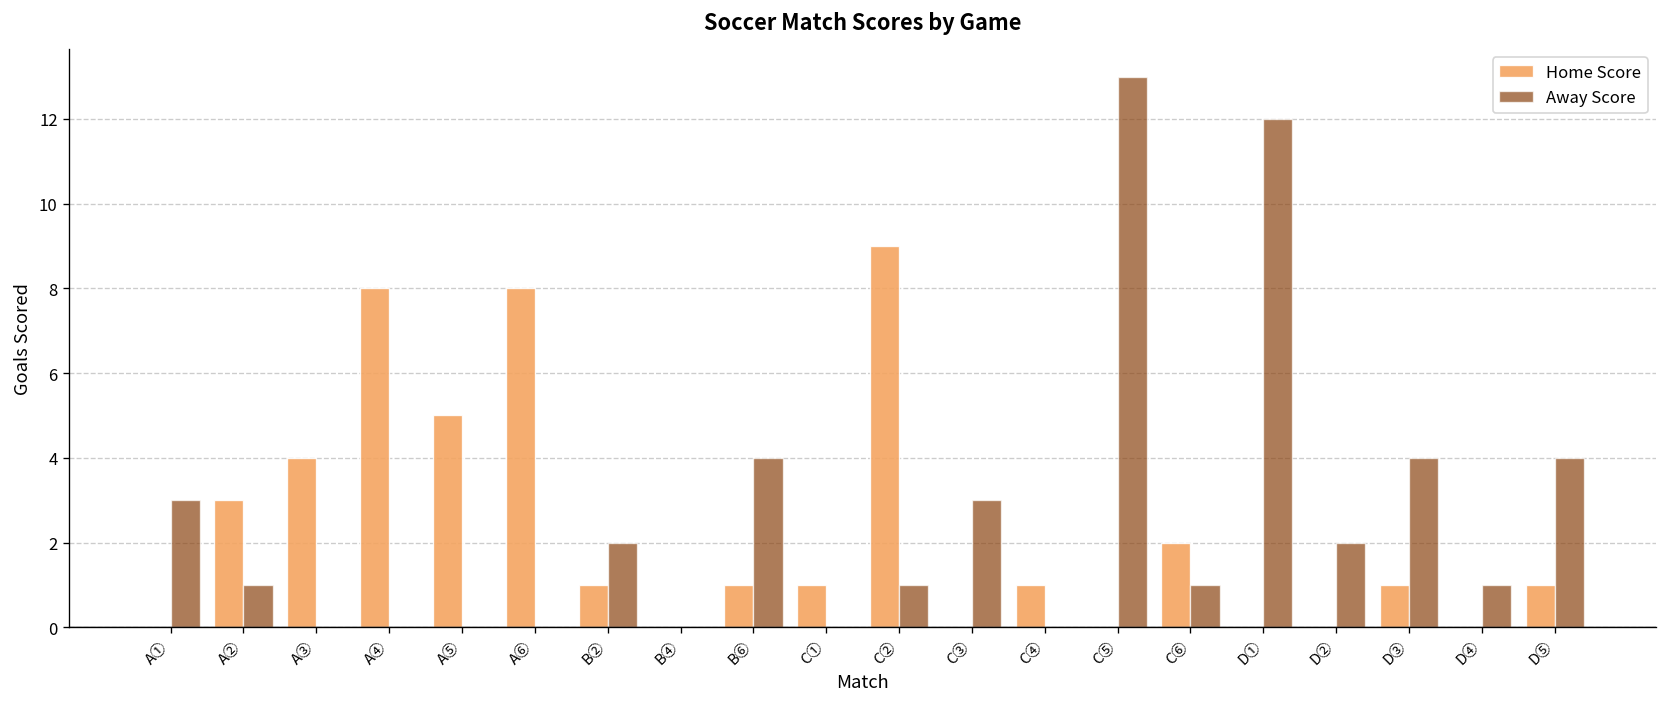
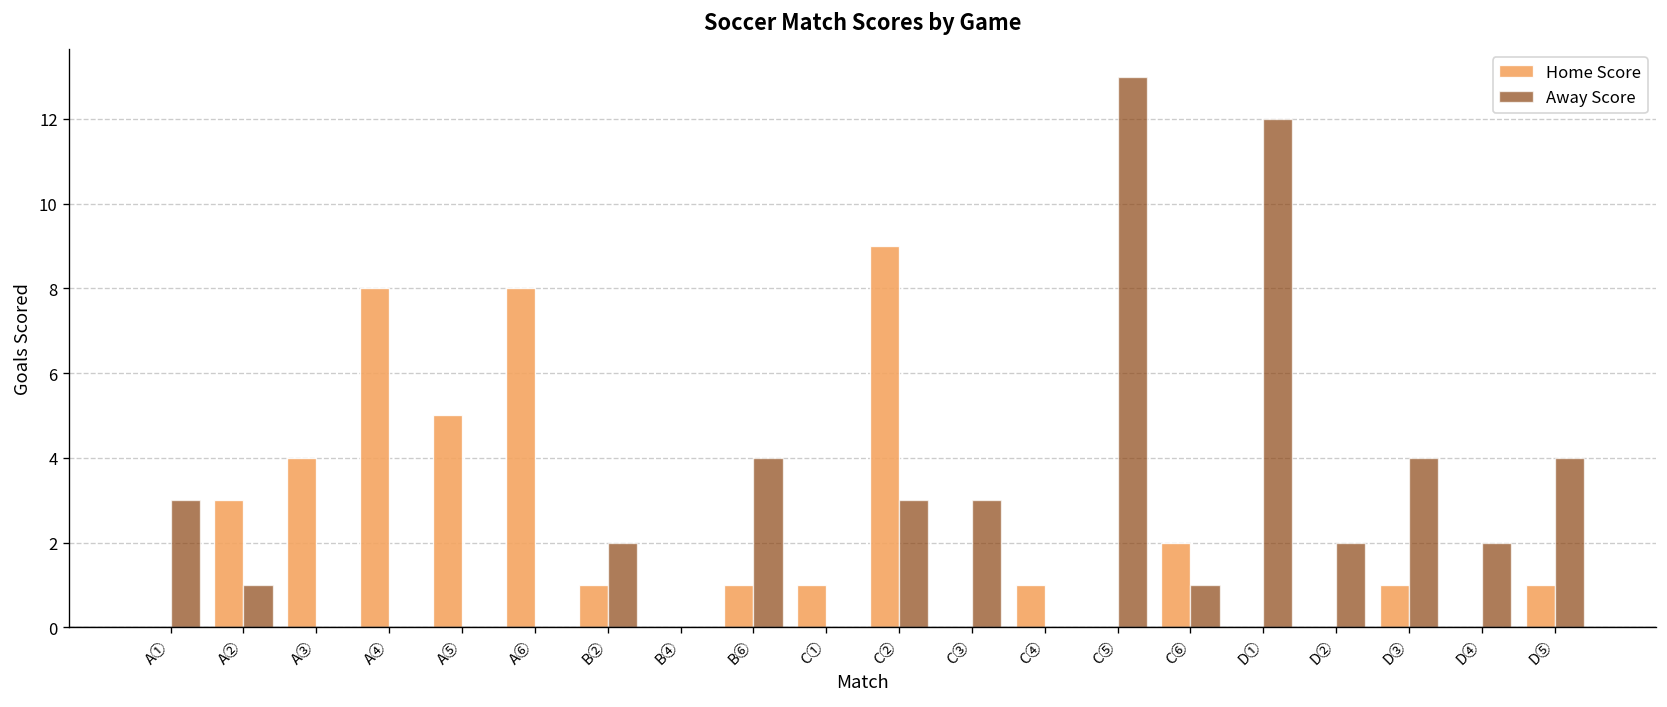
Away Score, C②: 1 -> 3
Away Score, D④: 1 -> 2
